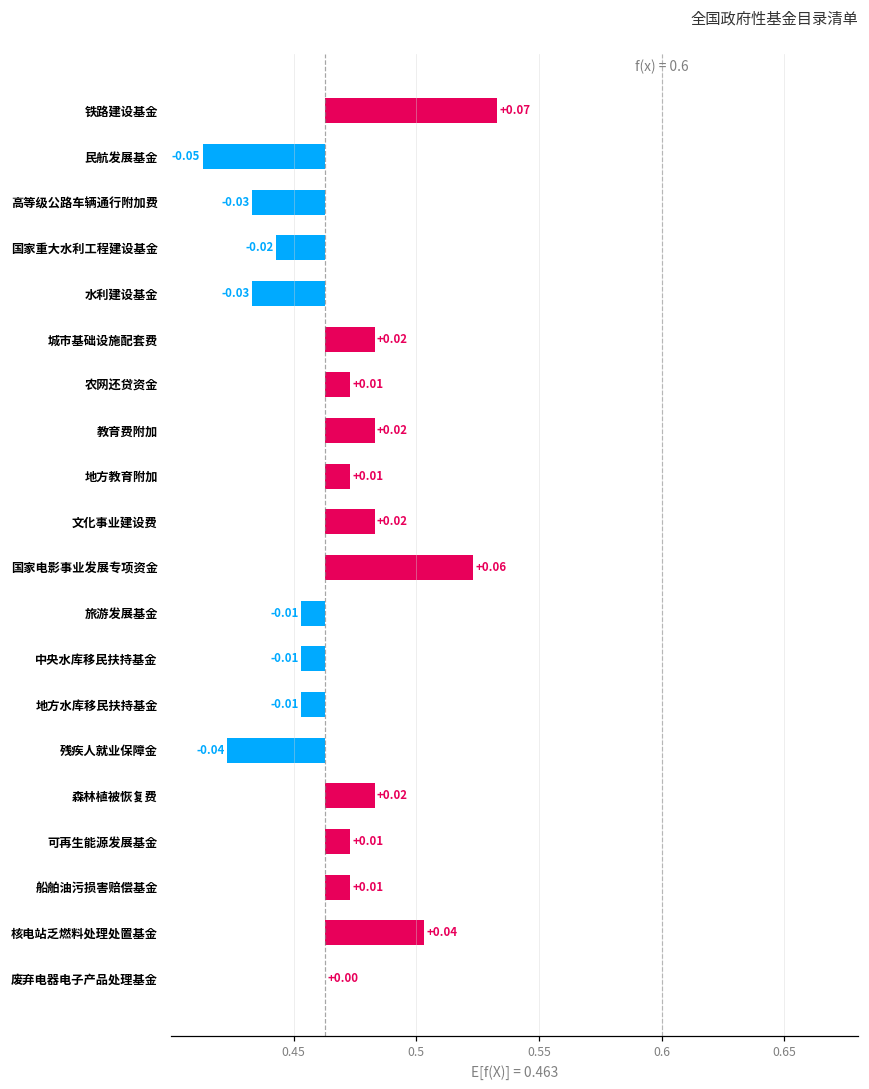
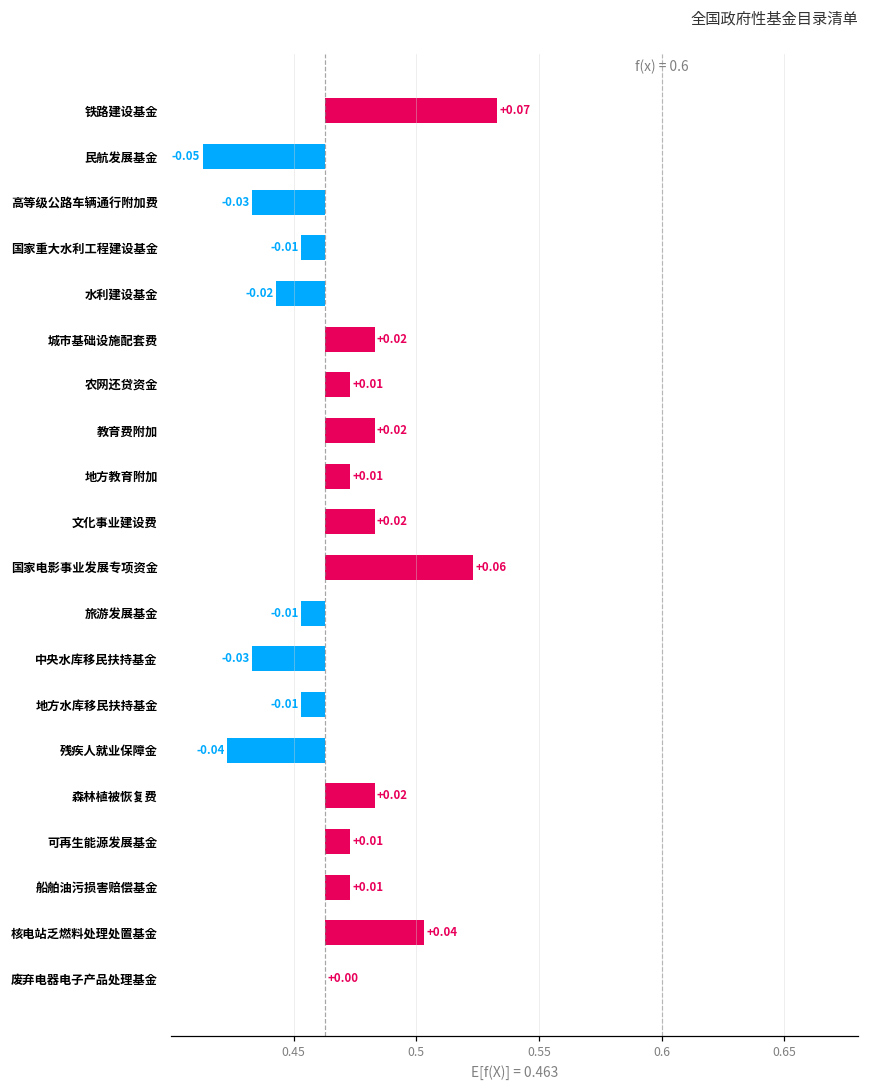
国家重大水利工程建设基金: -0.02 -> -0.01
水利建设基金: -0.03 -> -0.02
中央水库移民扶持基金: -0.01 -> -0.03
